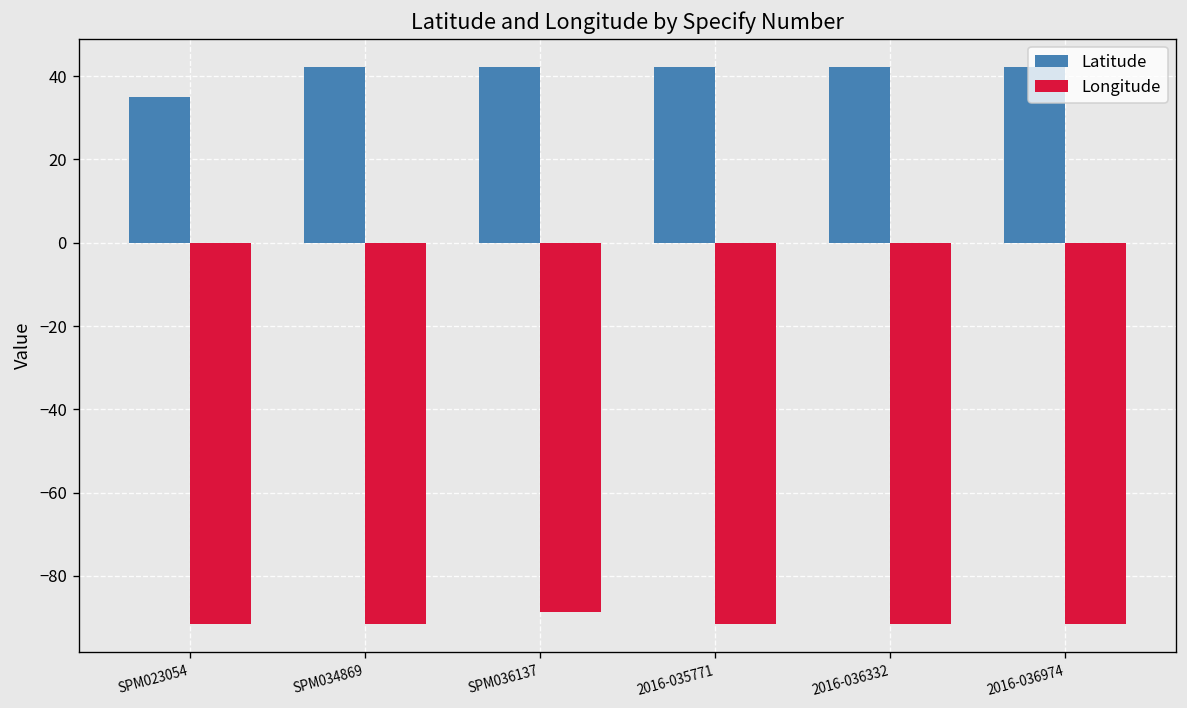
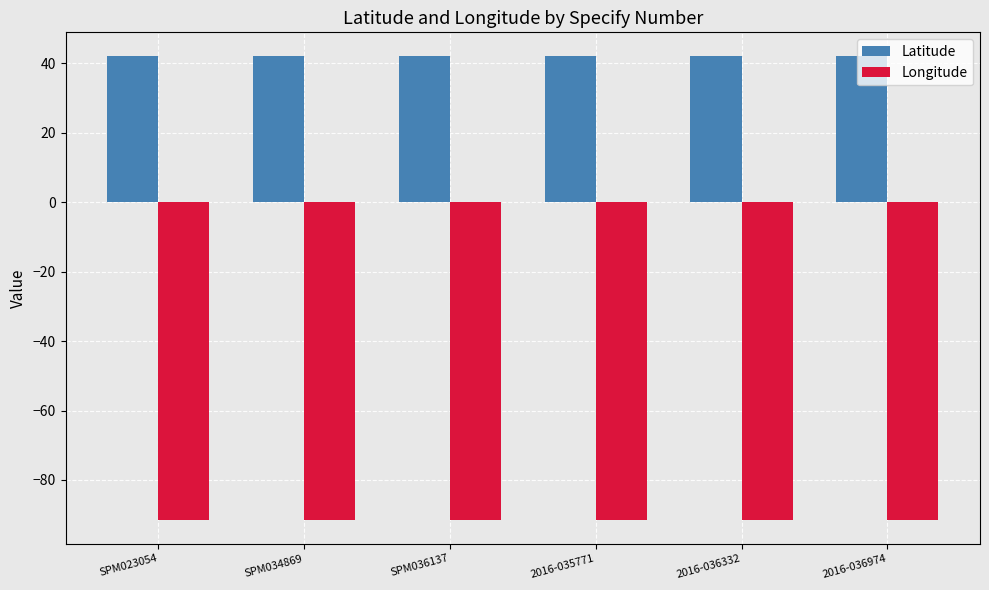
Latitude, SPM023054: 35 -> 42
Longitude, SPM036137: -89 -> -91
